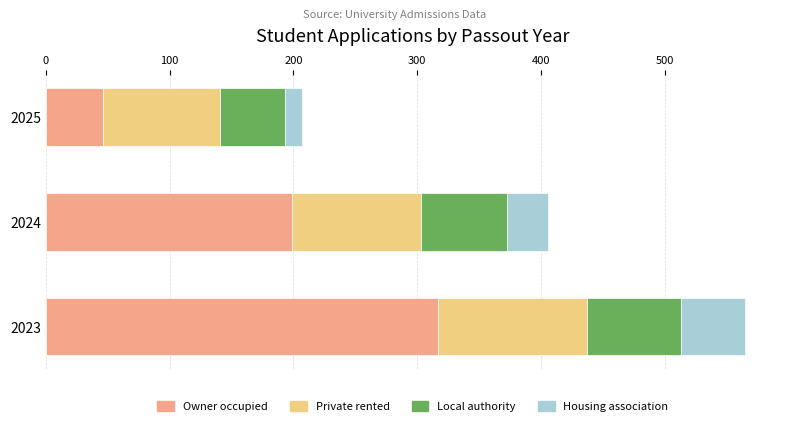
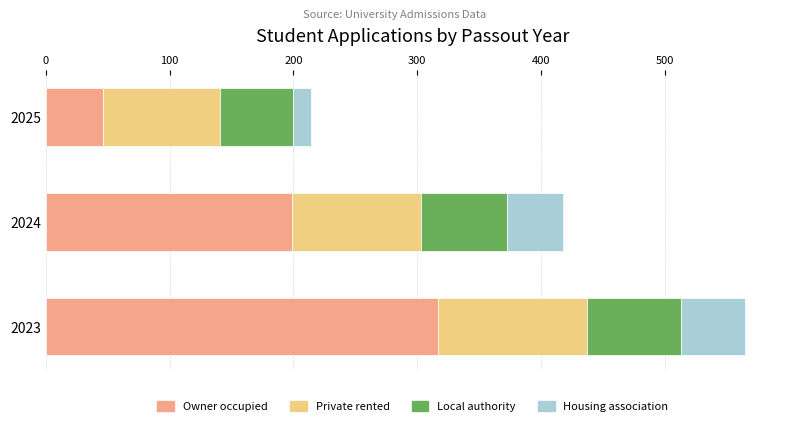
Local authority, 2025: 52 -> 59
Housing association, 2024: 33 -> 45
